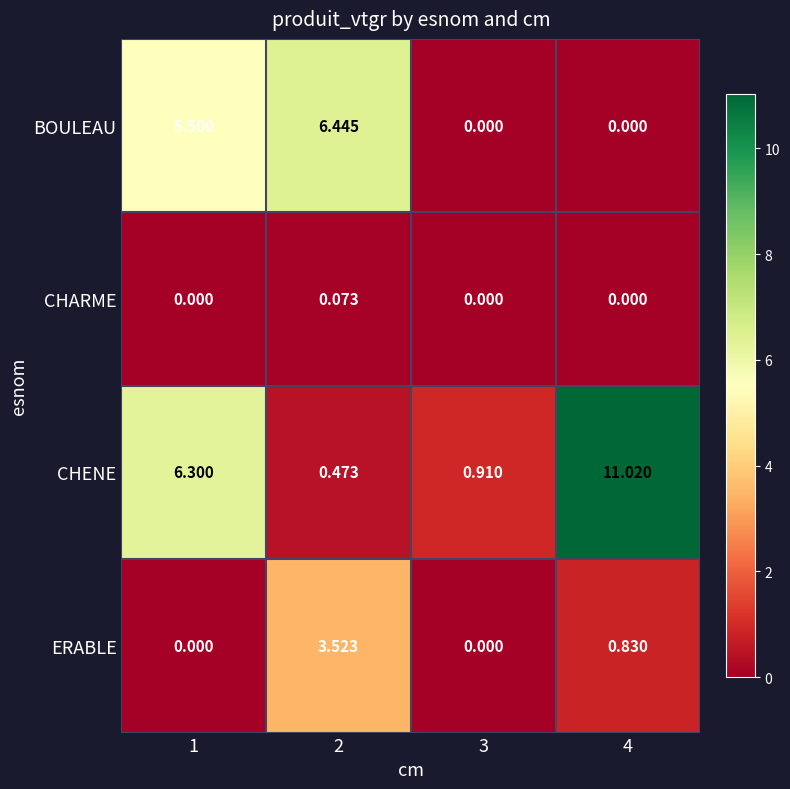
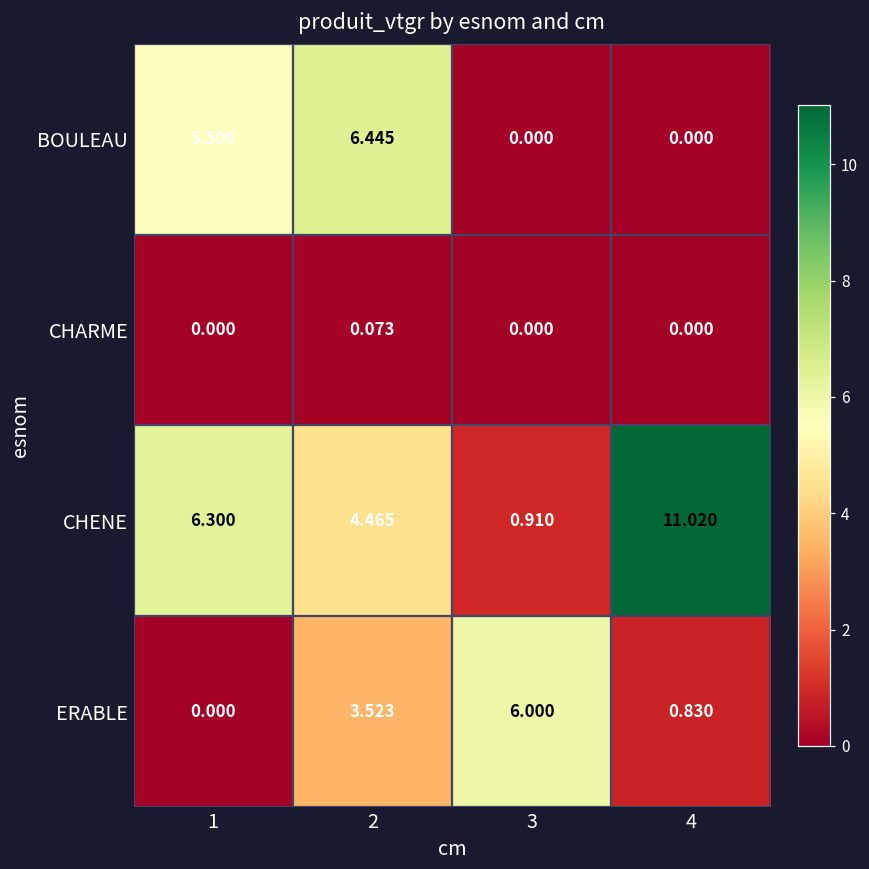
CHENE, 2: 0.473 -> 4.465
ERABLE, 3: 0.000 -> 6.000
